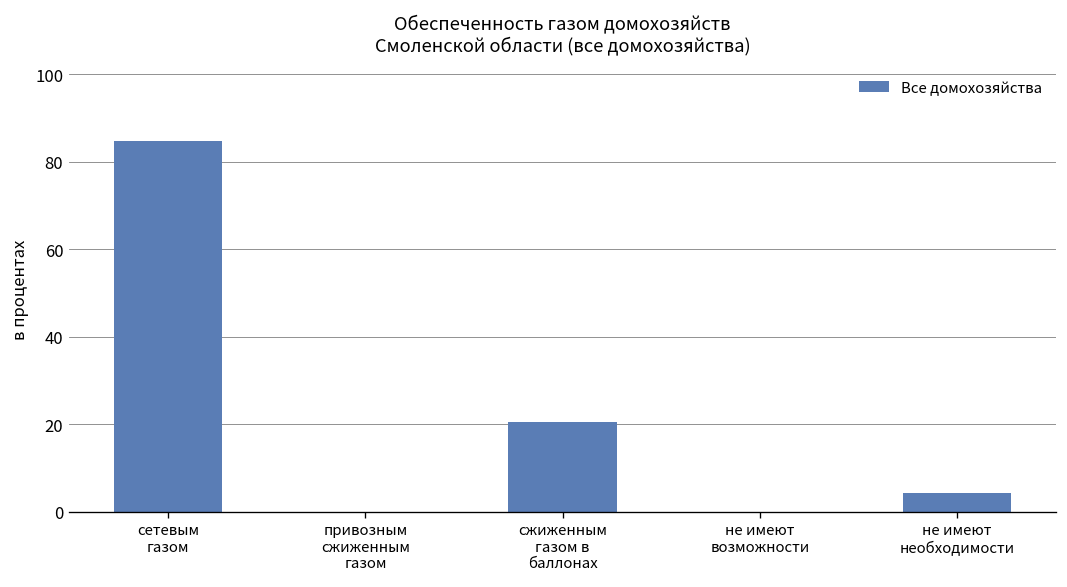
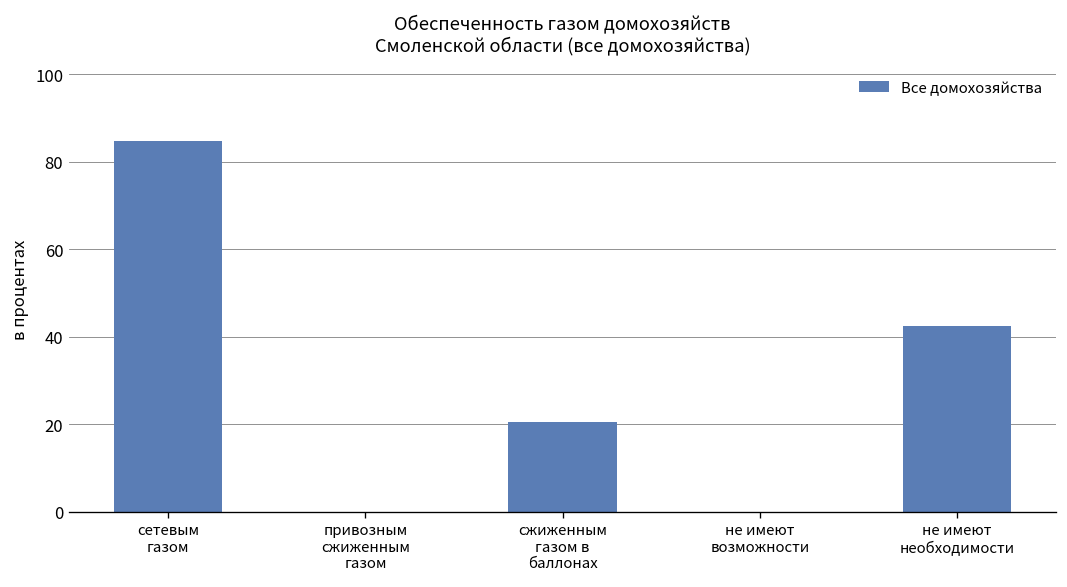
не имеют необходимости: 4 -> 42
